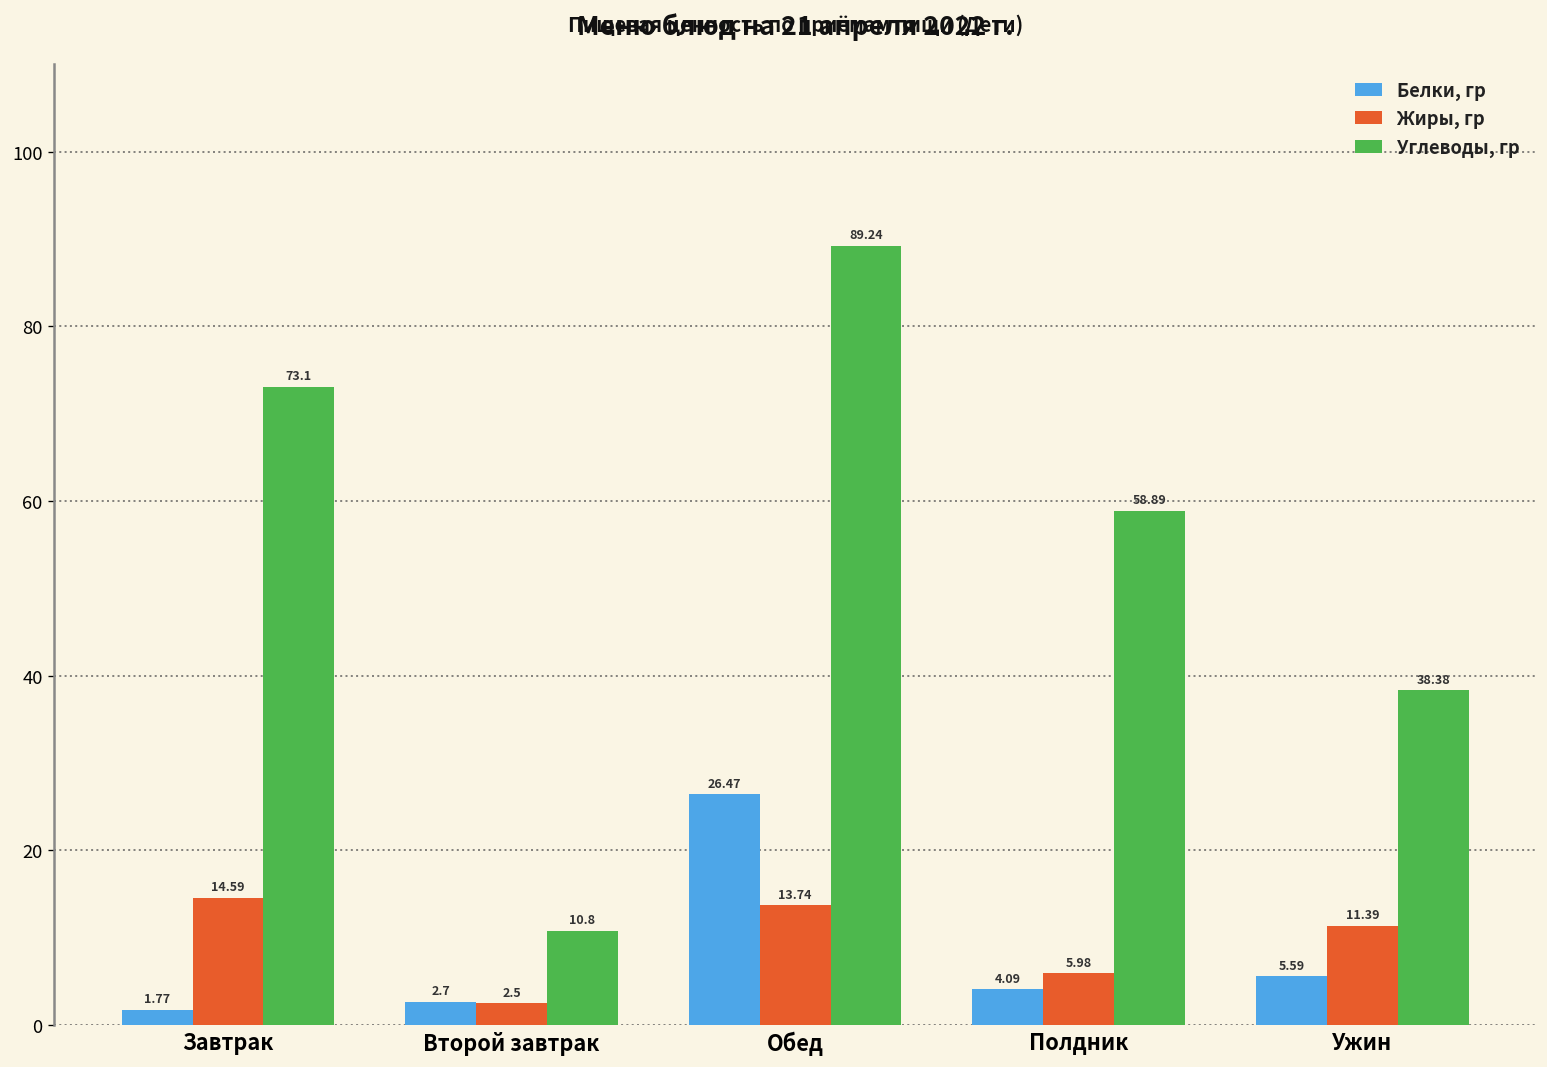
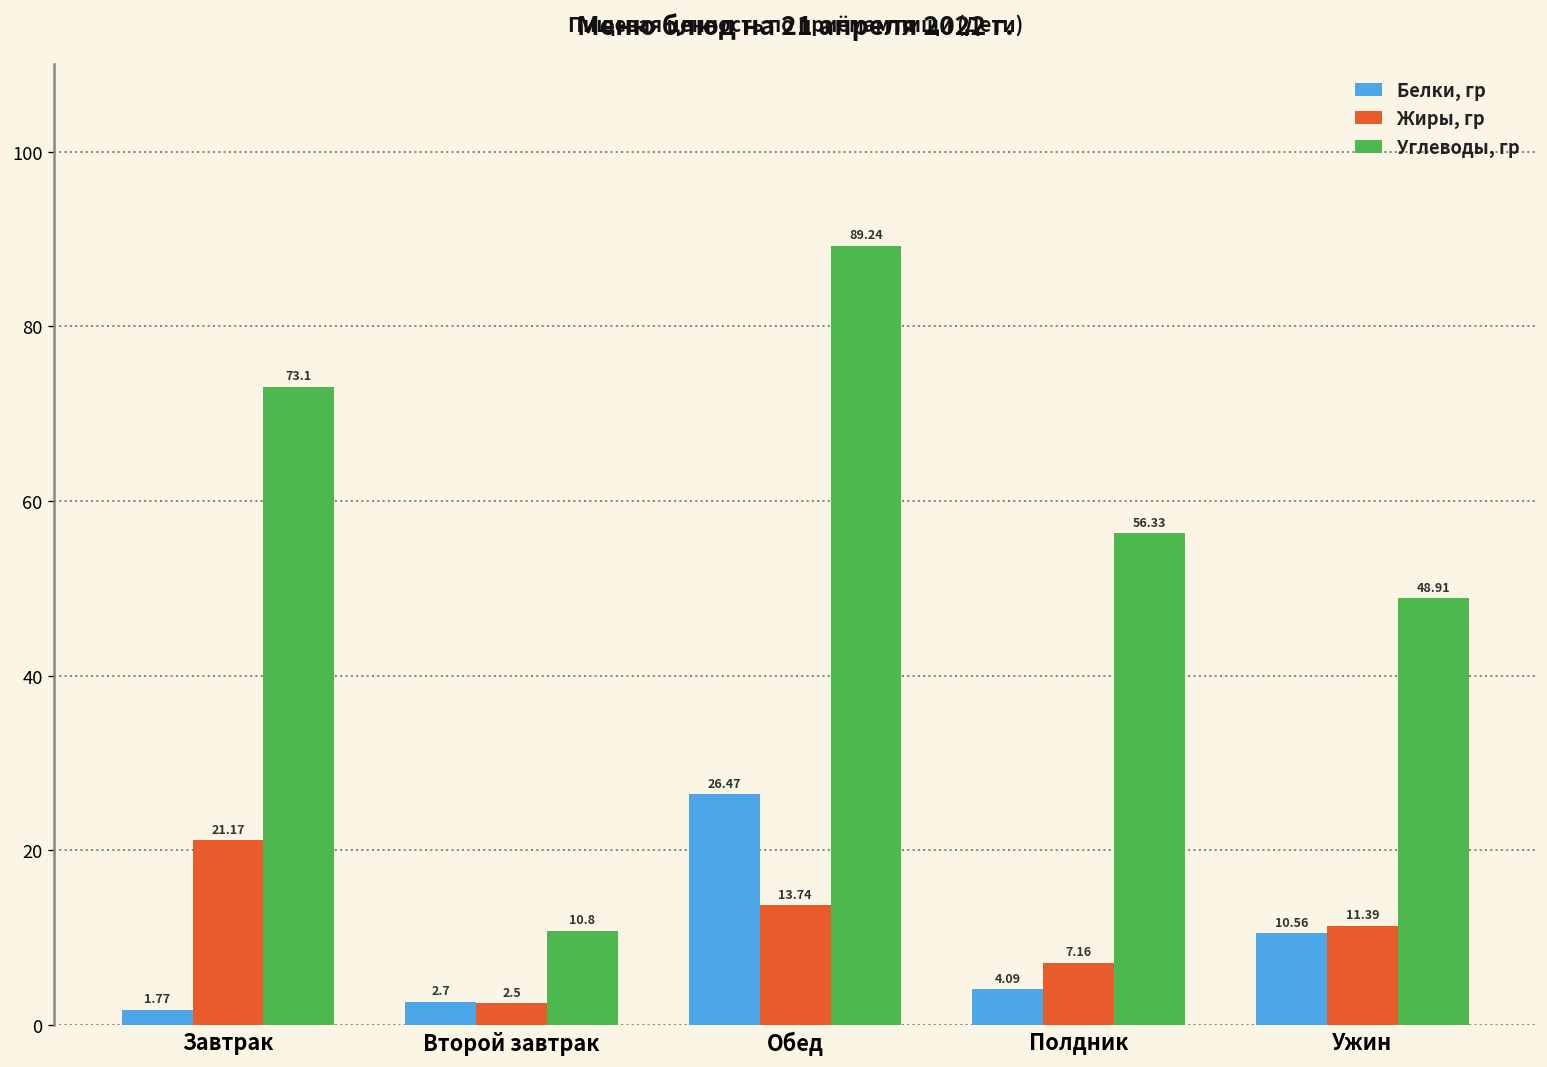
Жиры, гр, Завтрак: 14.59 -> 21.17
Жиры, гр, Полдник: 5.98 -> 7.16
Углеводы, гр, Полдник: 58.89 -> 56.33
Белки, гр, Ужин: 5.59 -> 10.56
Углеводы, гр, Ужин: 38.38 -> 48.91
